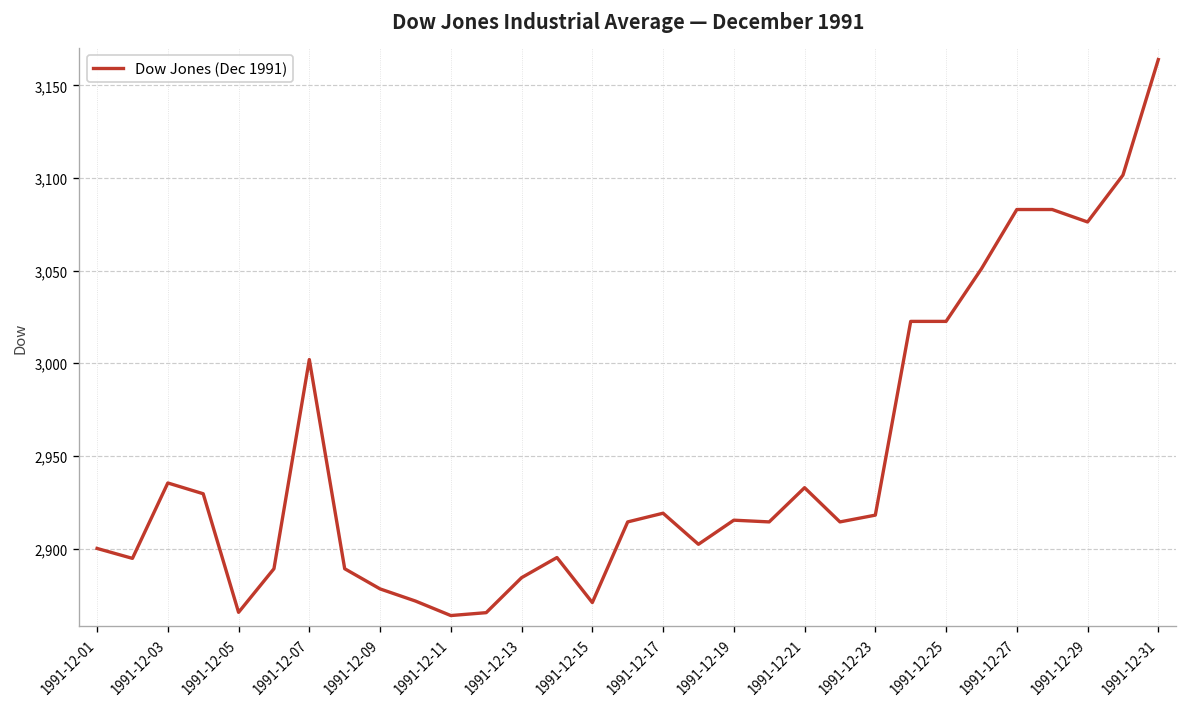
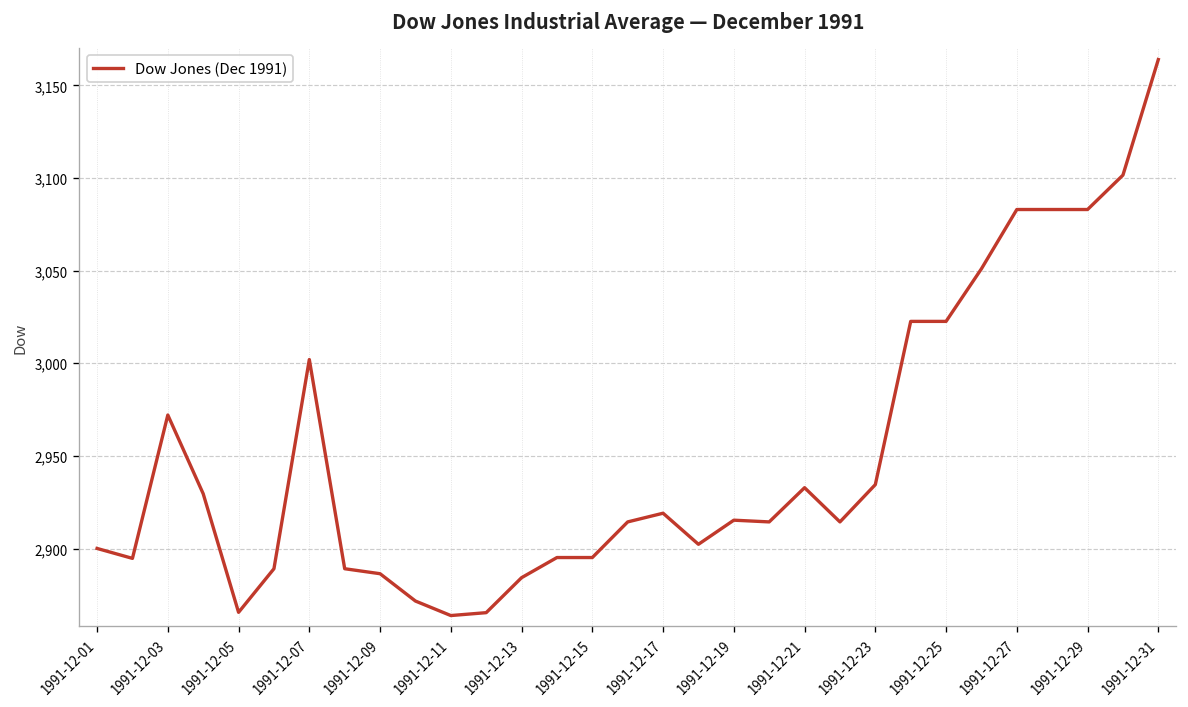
1991-12-03: 2,935 -> 2,972
1991-12-09: 2,878 -> 2,886
1991-12-15: 2,871 -> 2,895
1991-12-23: 2,918 -> 2,934
1991-12-29: 3,076 -> 3,083
